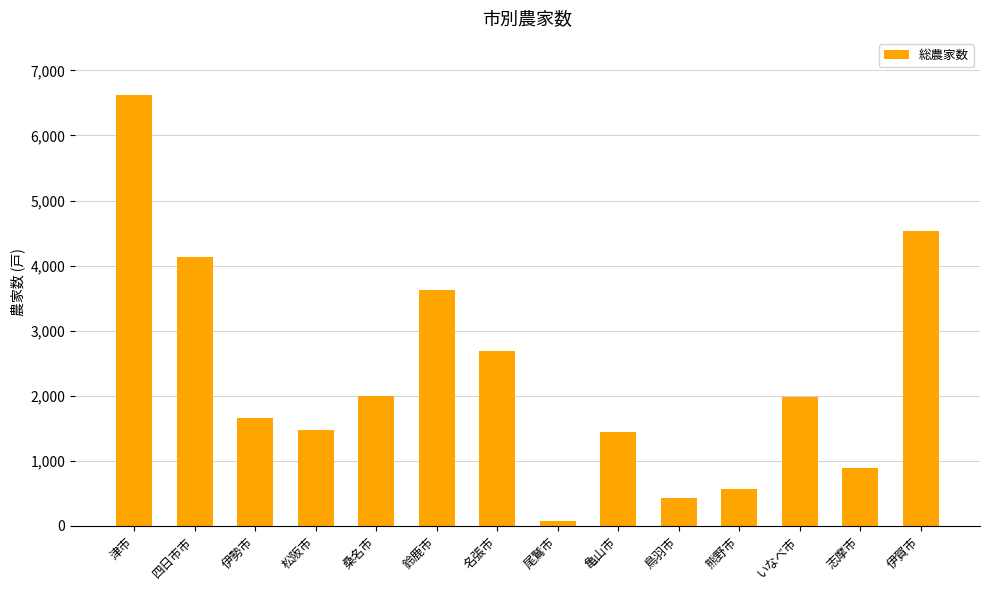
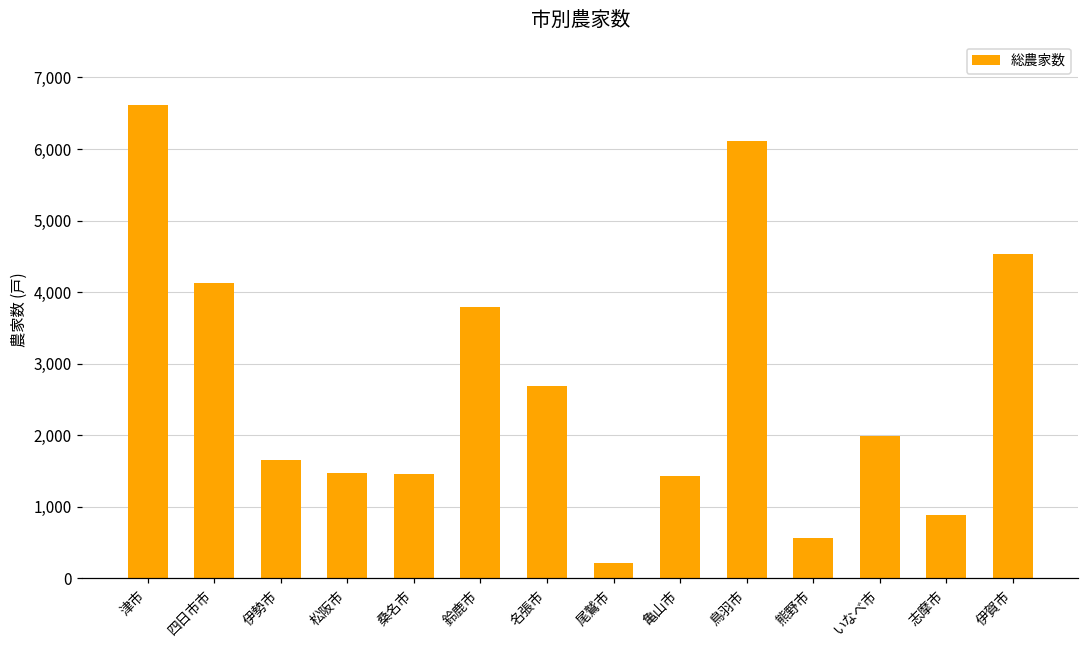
桑名市: 2,000 -> 1,500
鈴鹿市: 3,600 -> 3,800
尾鷲市: 100 -> 200
鳥羽市: 400 -> 6,100
